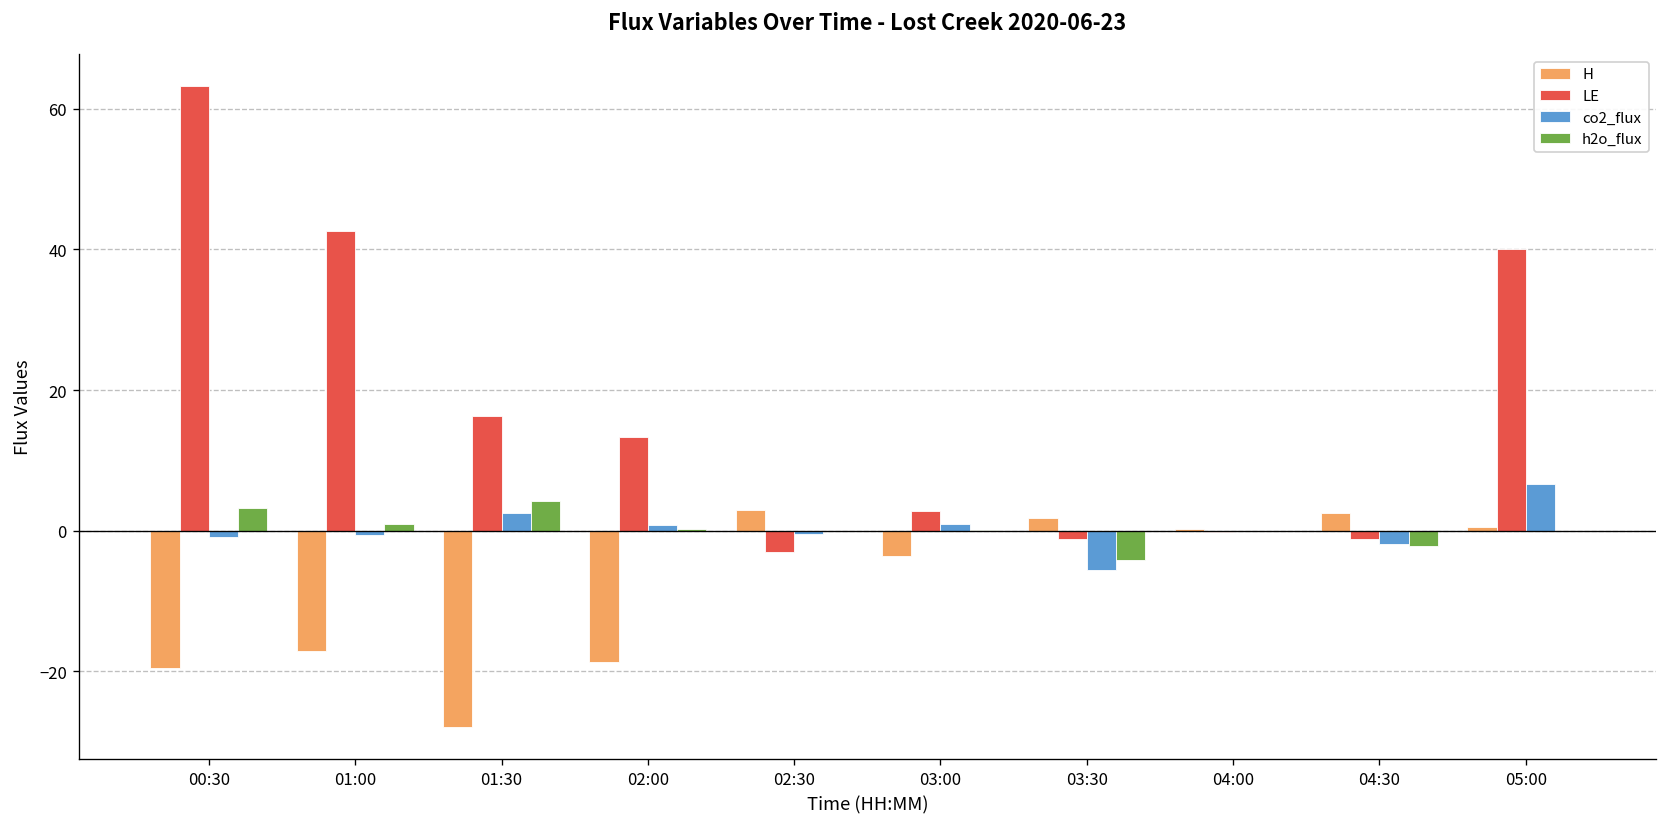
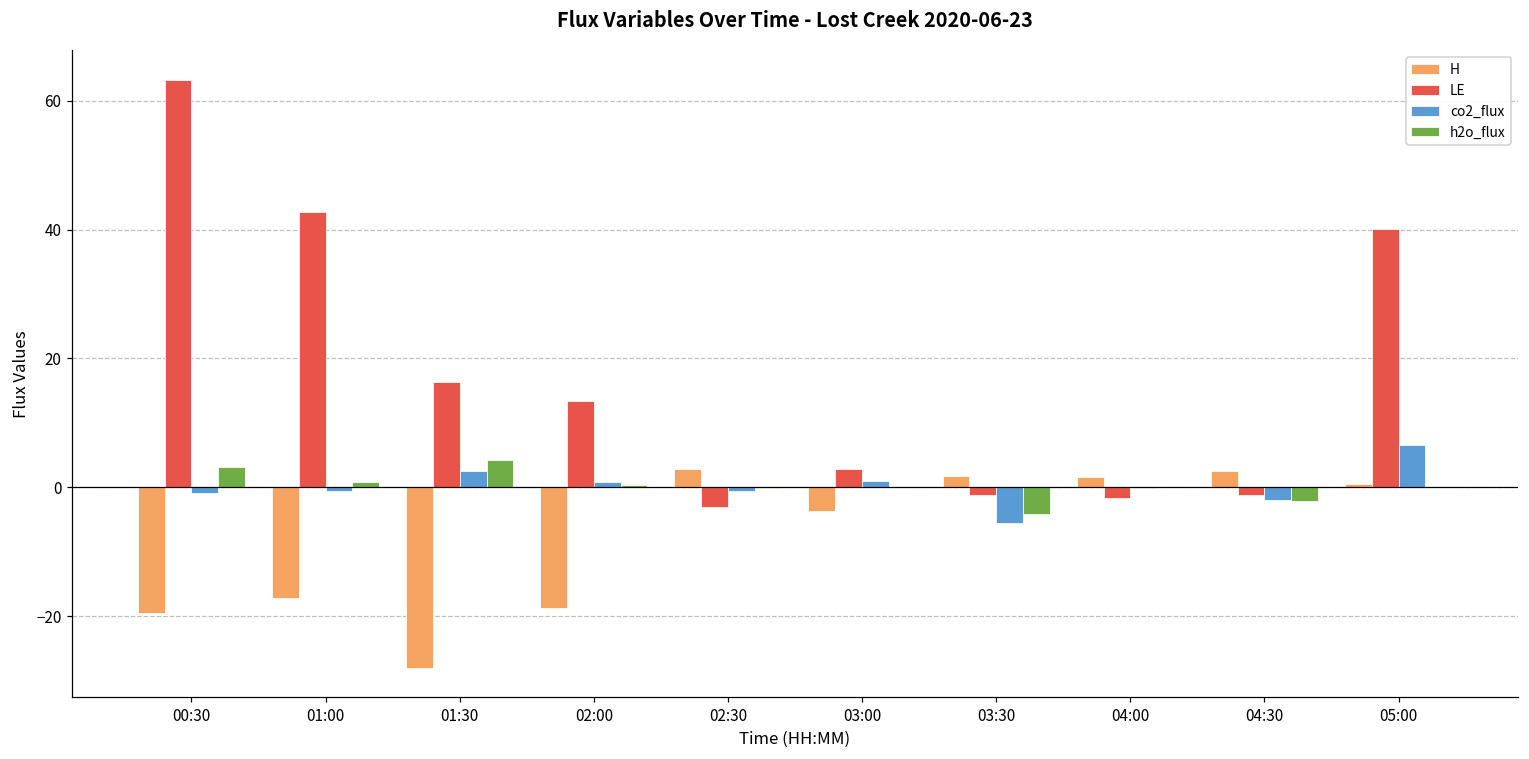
H, 04:00: 0 -> 2
LE, 04:00: 0 -> -2
